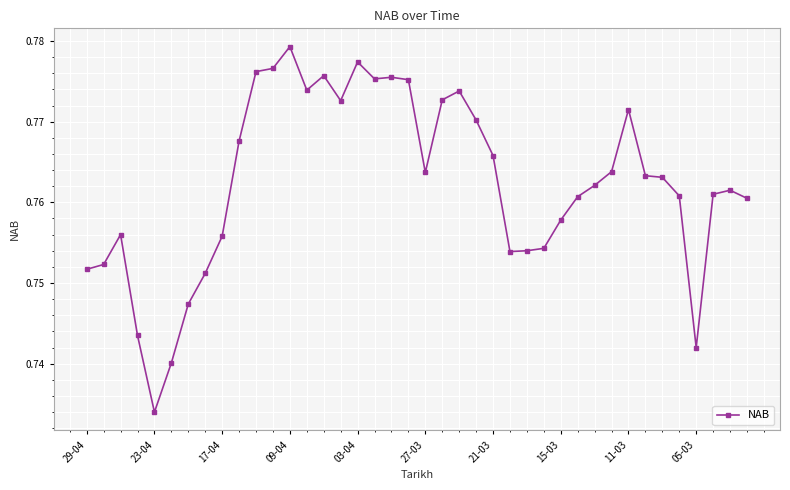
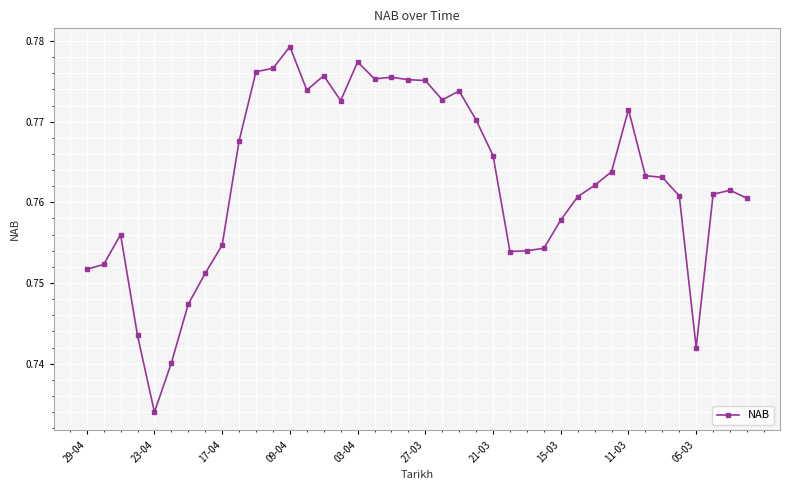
17-04: 0.756 -> 0.755
27-03: 0.764 -> 0.775
